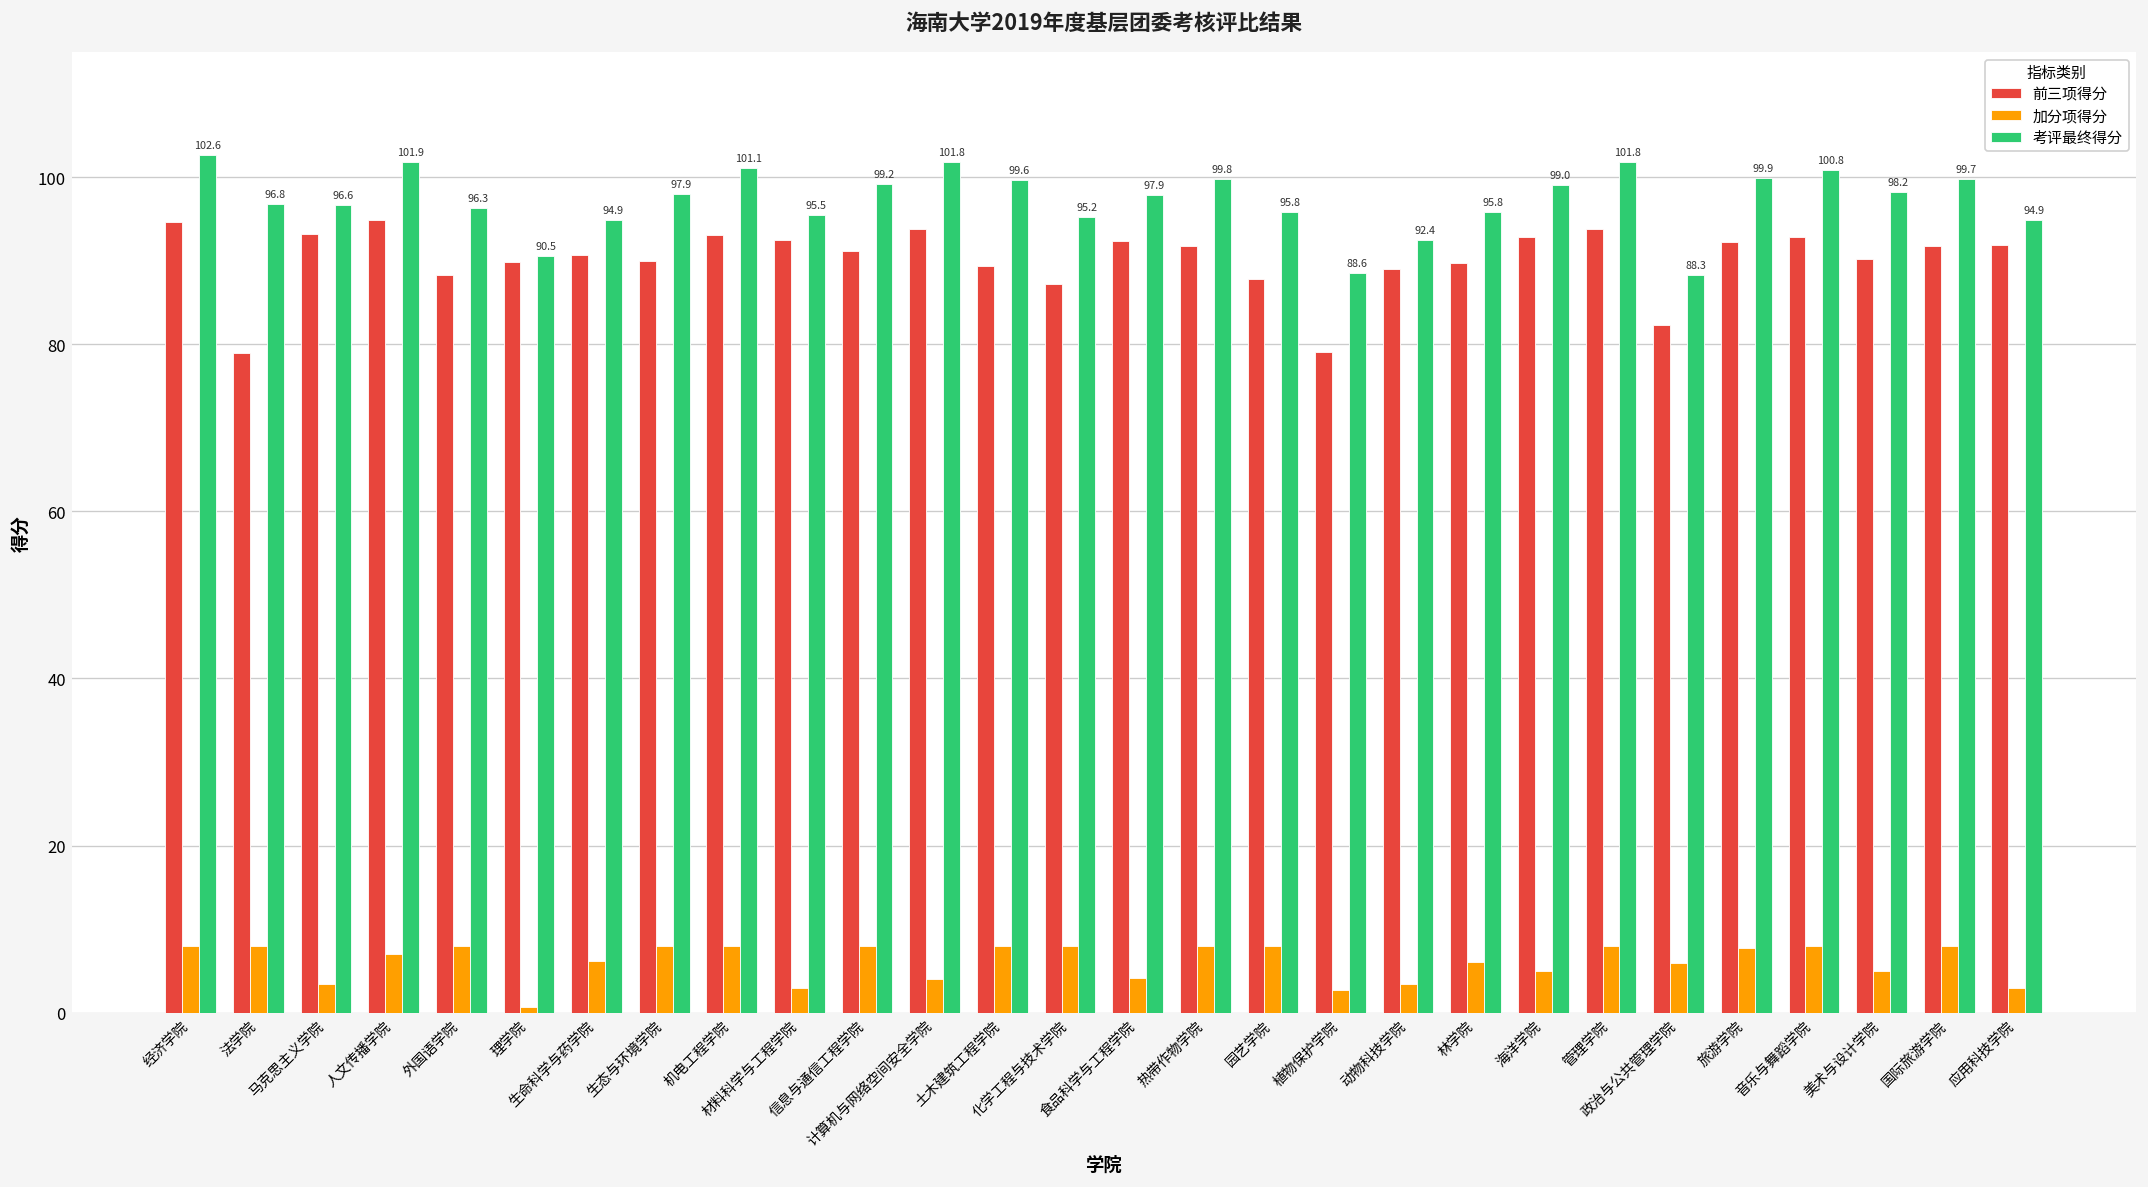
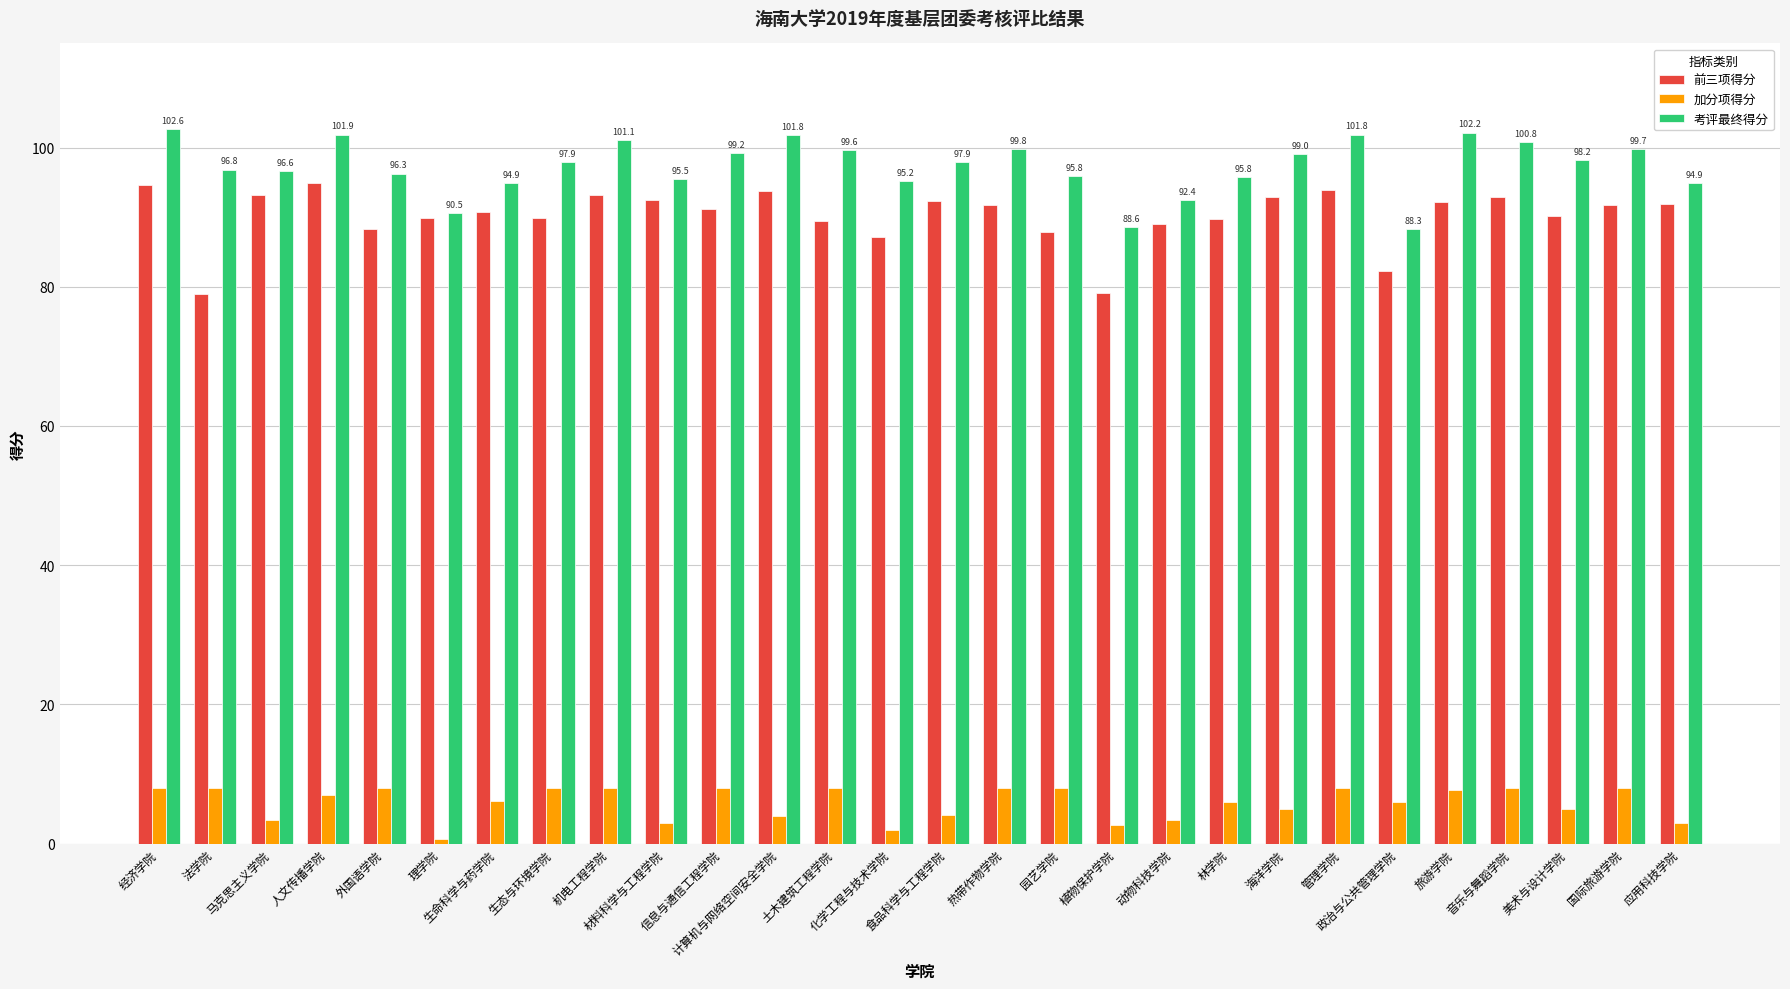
加分项得分, 化学工程与技术学院: 8 -> 2
考评最终得分, 旅游学院: 99.9 -> 102.2
